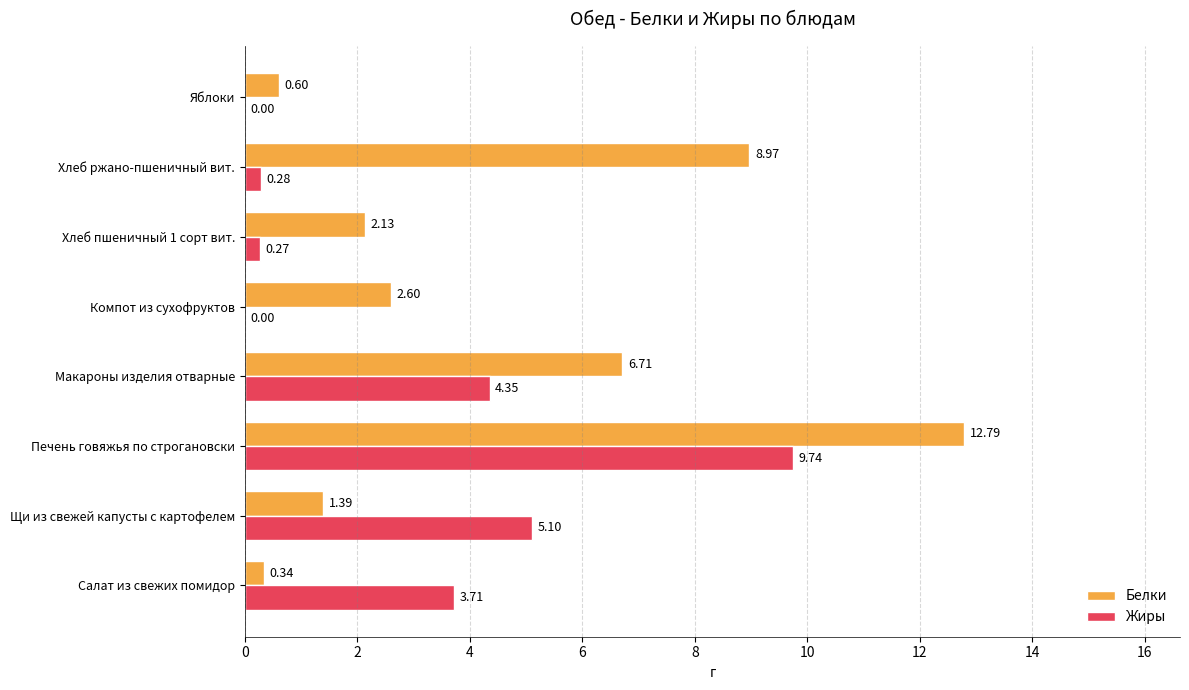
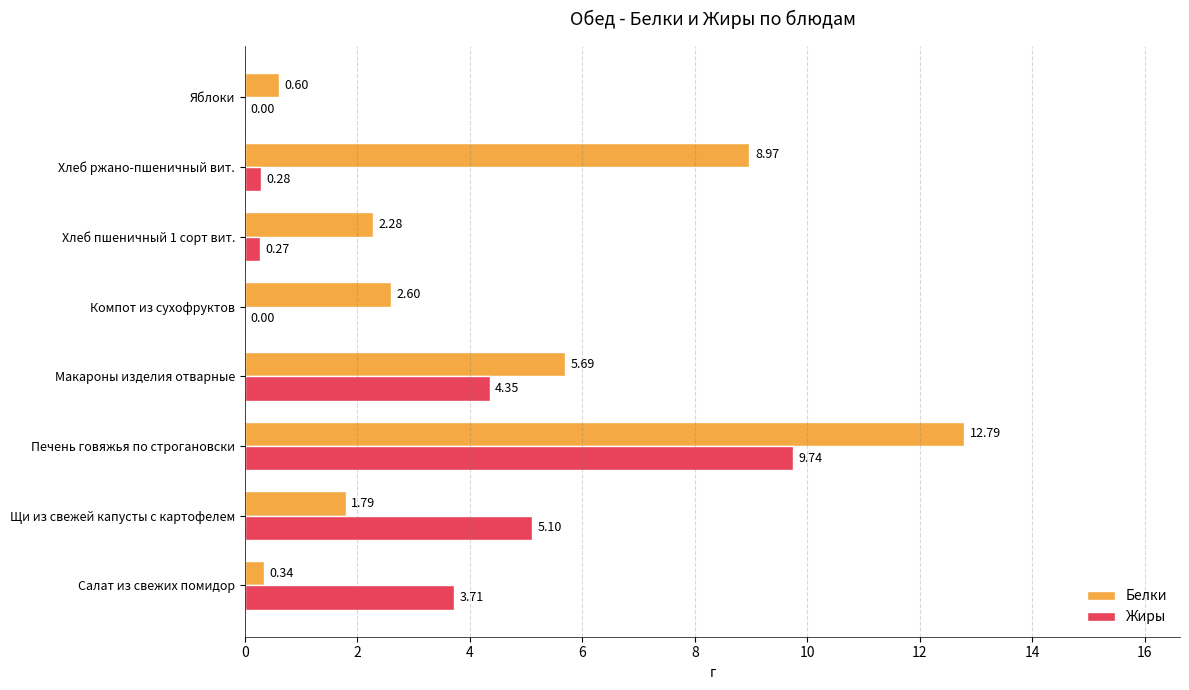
Белки, Хлеб пшеничный 1 сорт вит.: 2.13 -> 2.28
Белки, Макароны изделия отварные: 6.71 -> 5.69
Белки, Щи из свежей капусты с картофелем: 1.39 -> 1.79
